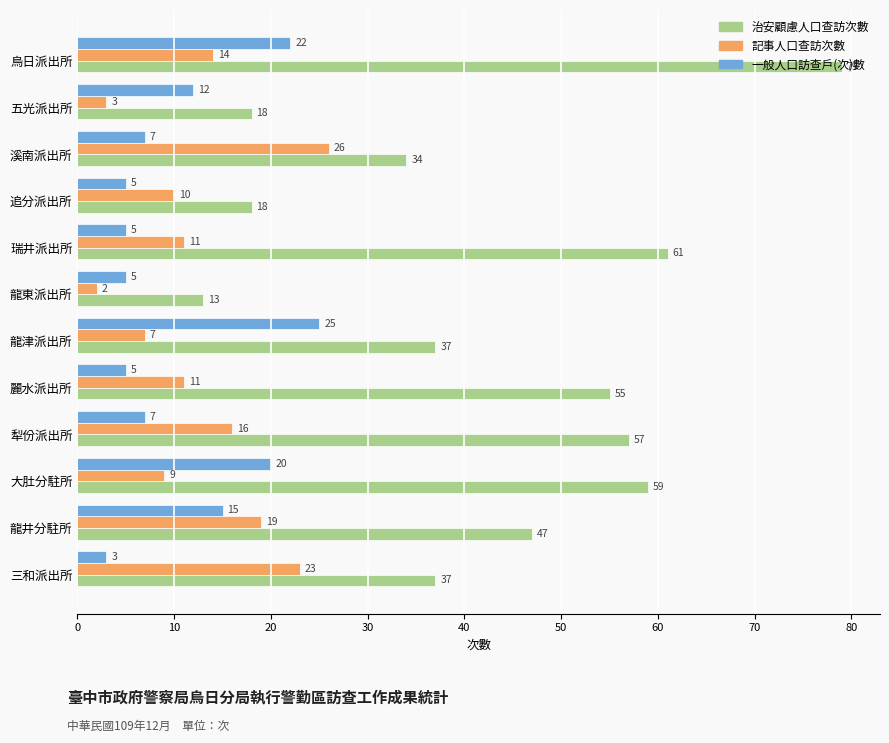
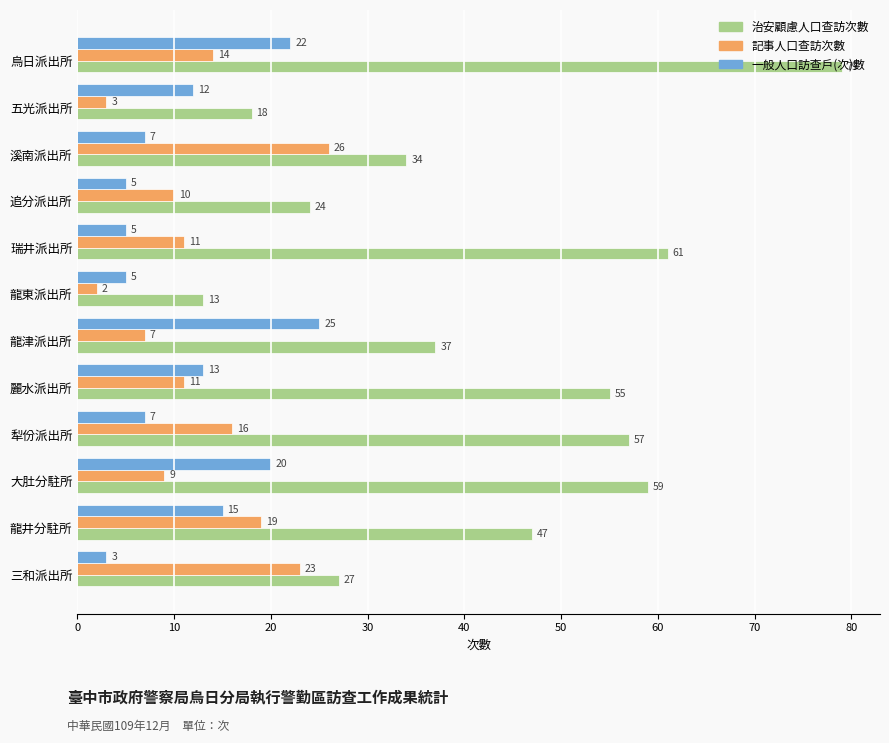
治安顧慮人口查訪次數, 追分派出所: 18 -> 24
一般人口訪查戶(次)數, 麗水派出所: 5 -> 13
治安顧慮人口查訪次數, 三和派出所: 37 -> 27
